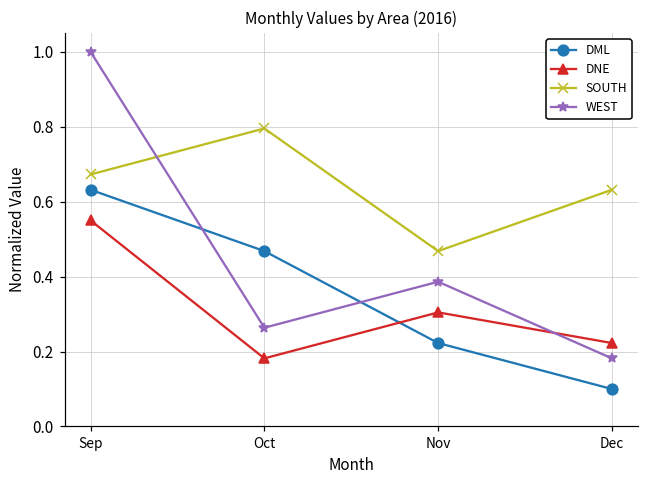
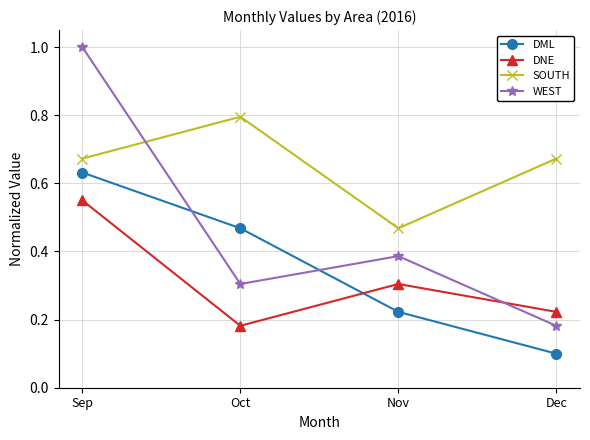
WEST, Oct: 0.26 -> 0.30
SOUTH, Dec: 0.63 -> 0.67
